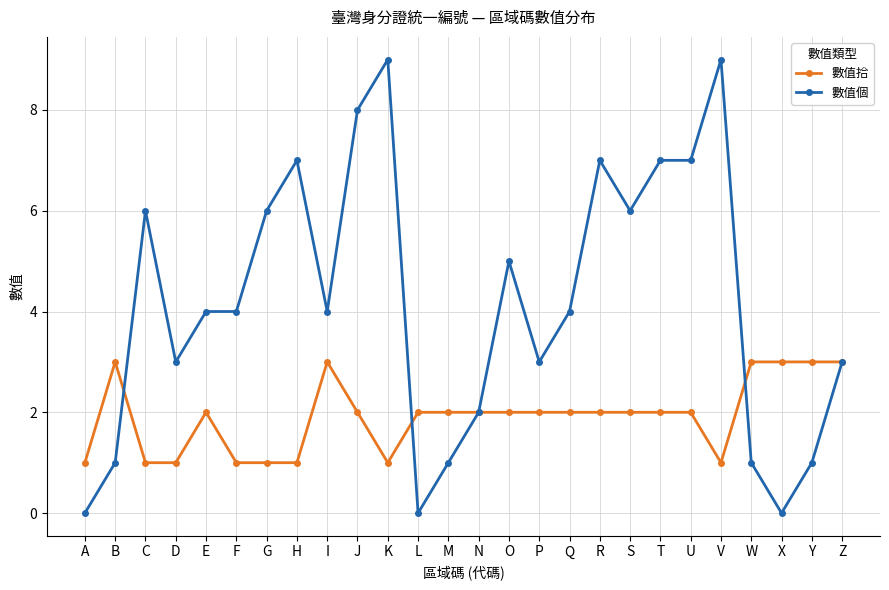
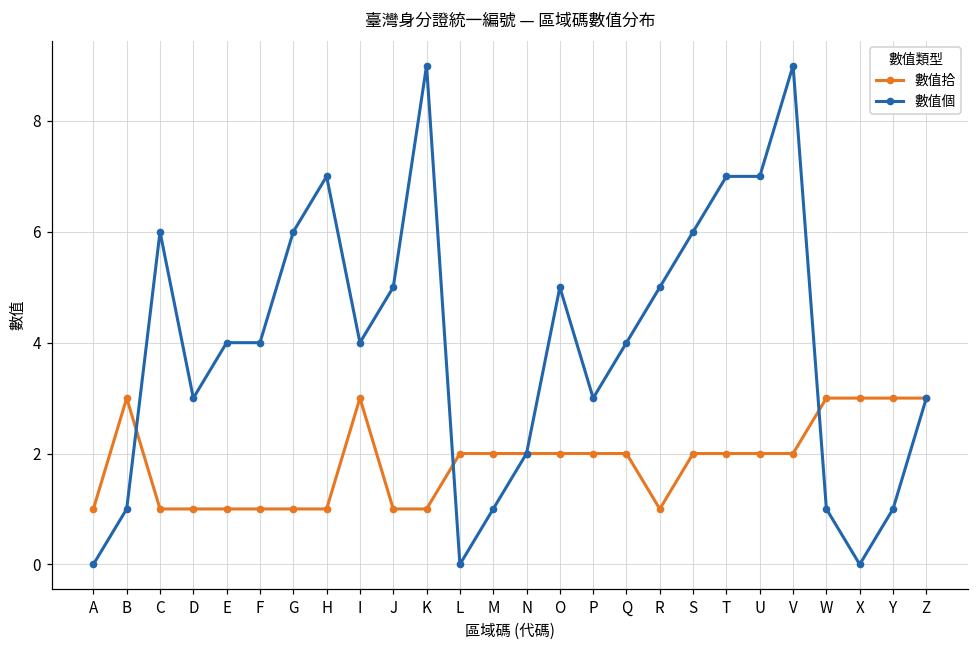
數值拾, E: 2 -> 1
數值拾, J: 2 -> 1
數值個, J: 8 -> 5
數值拾, R: 2 -> 1
數值個, R: 7 -> 5
數值拾, V: 1 -> 2
